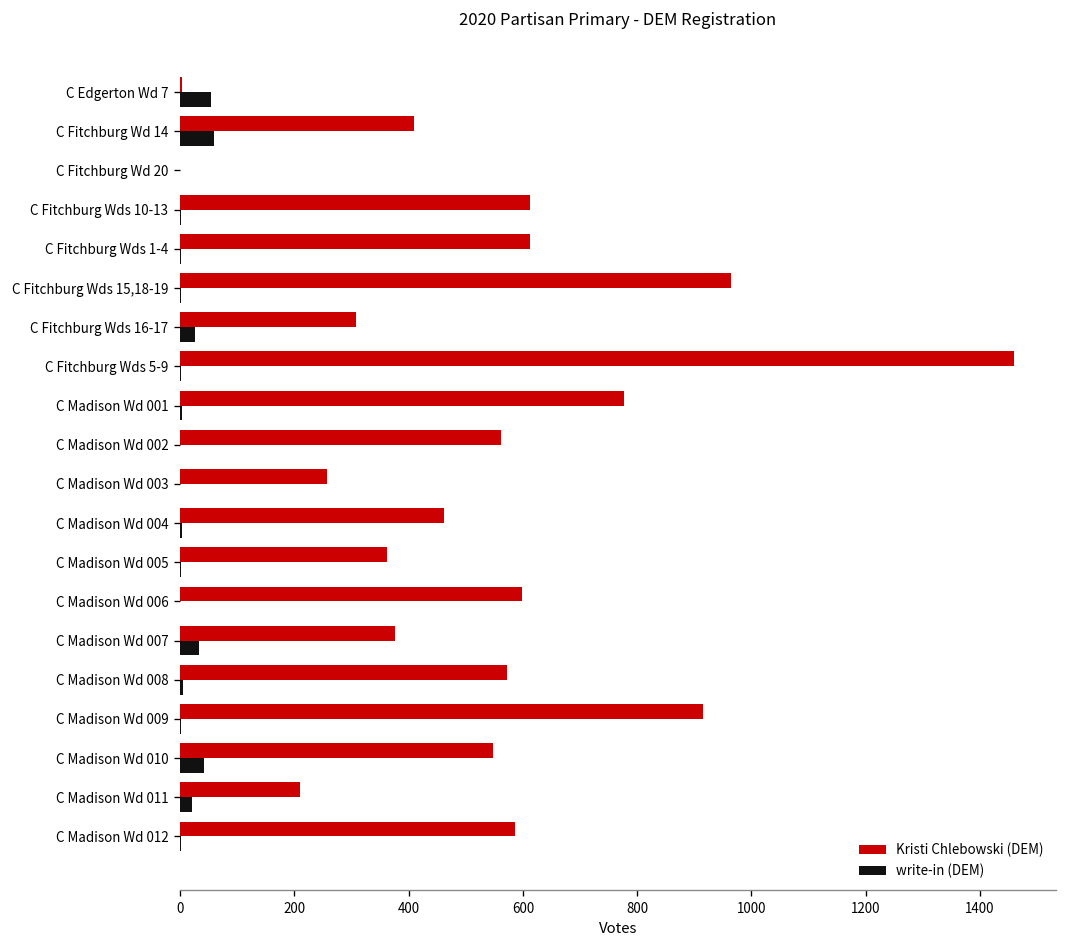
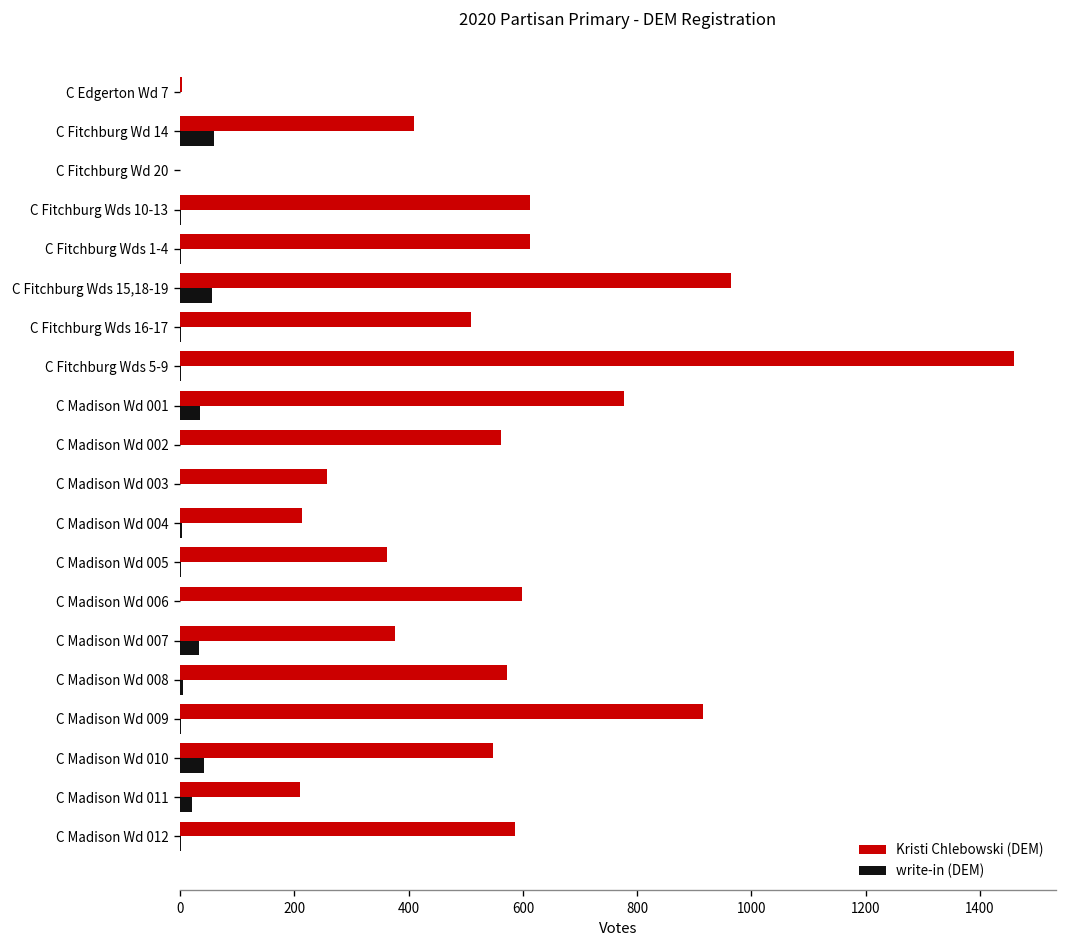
write-in (DEM), C Edgerton Wd 7: 50 -> 0
write-in (DEM), C Fitchburg Wds 15,18-19: 0 -> 60
Kristi Chlebowski (DEM), C Fitchburg Wds 16-17: 310 -> 510
write-in (DEM), C Fitchburg Wds 16-17: 30 -> 0
write-in (DEM), C Madison Wd 001: 0 -> 30
Kristi Chlebowski (DEM), C Madison Wd 004: 460 -> 210
